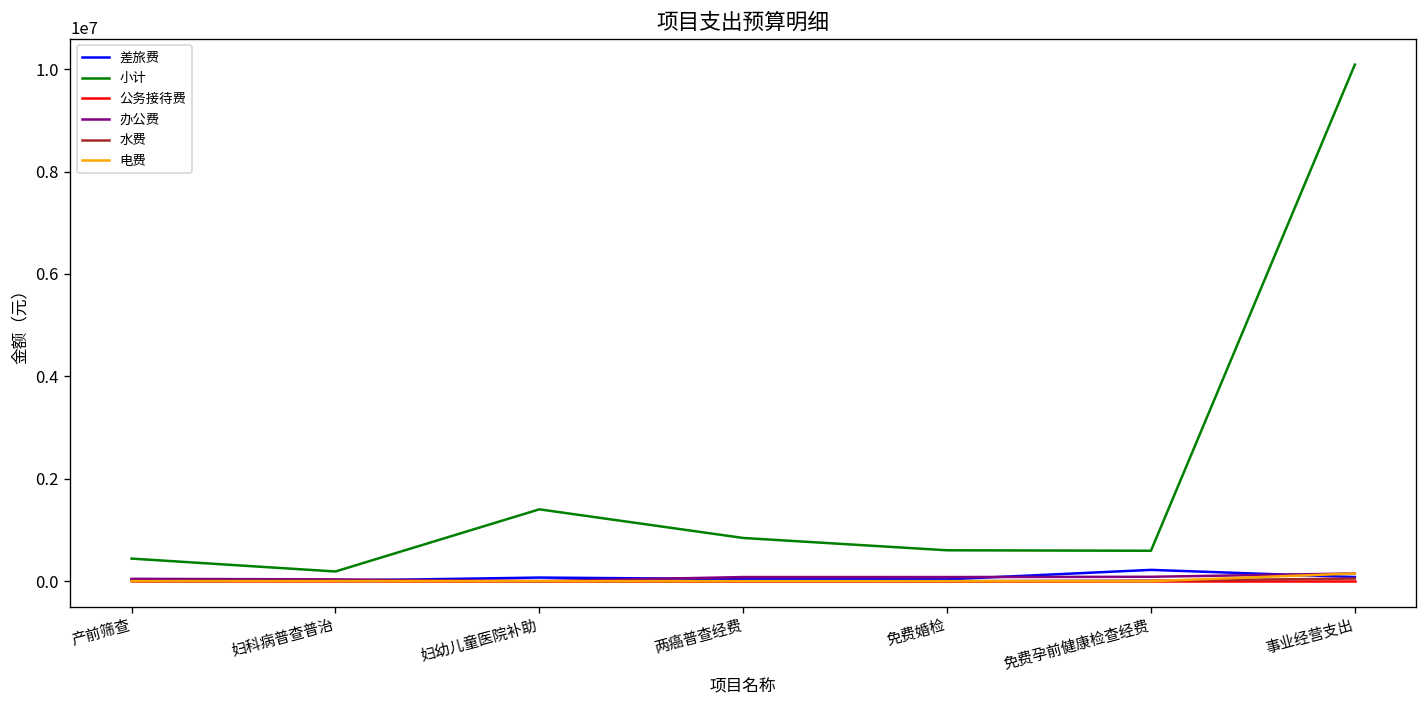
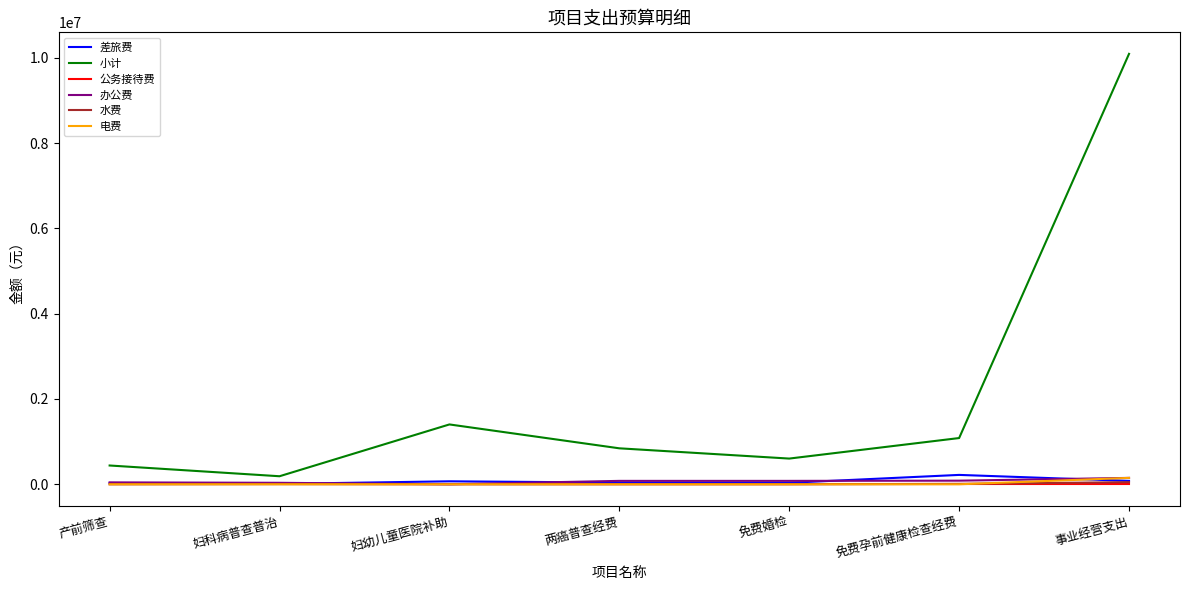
小计, 免费孕前健康检查经费: 600000 -> 1100000
